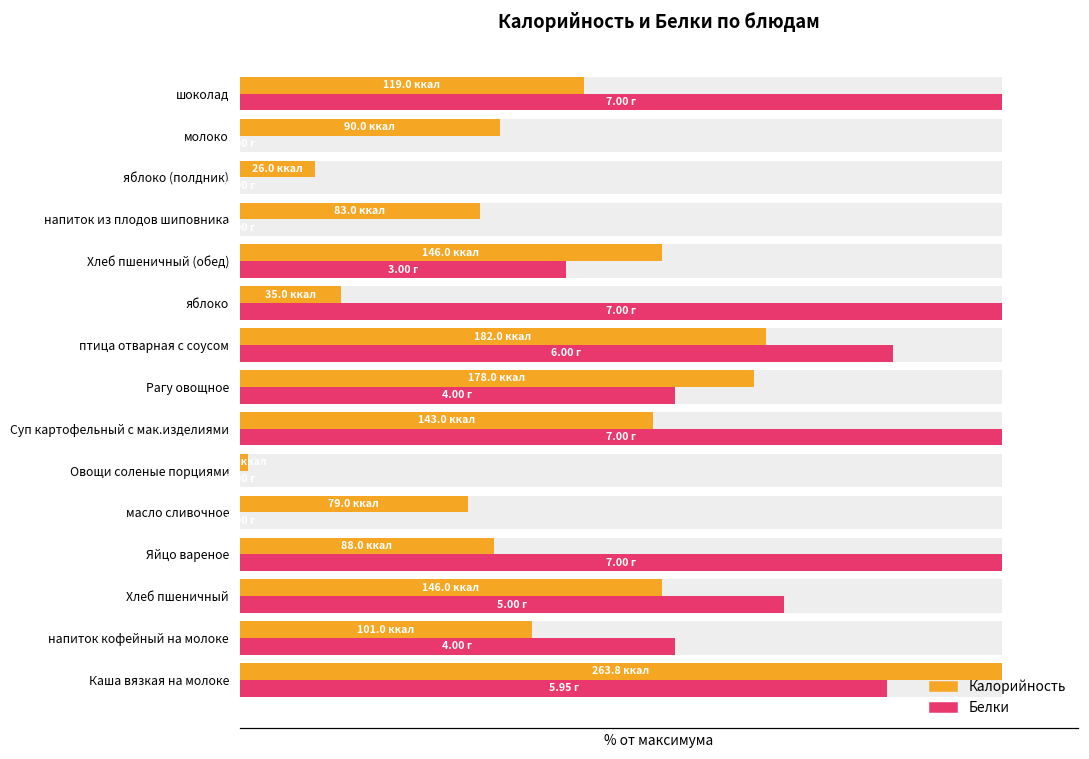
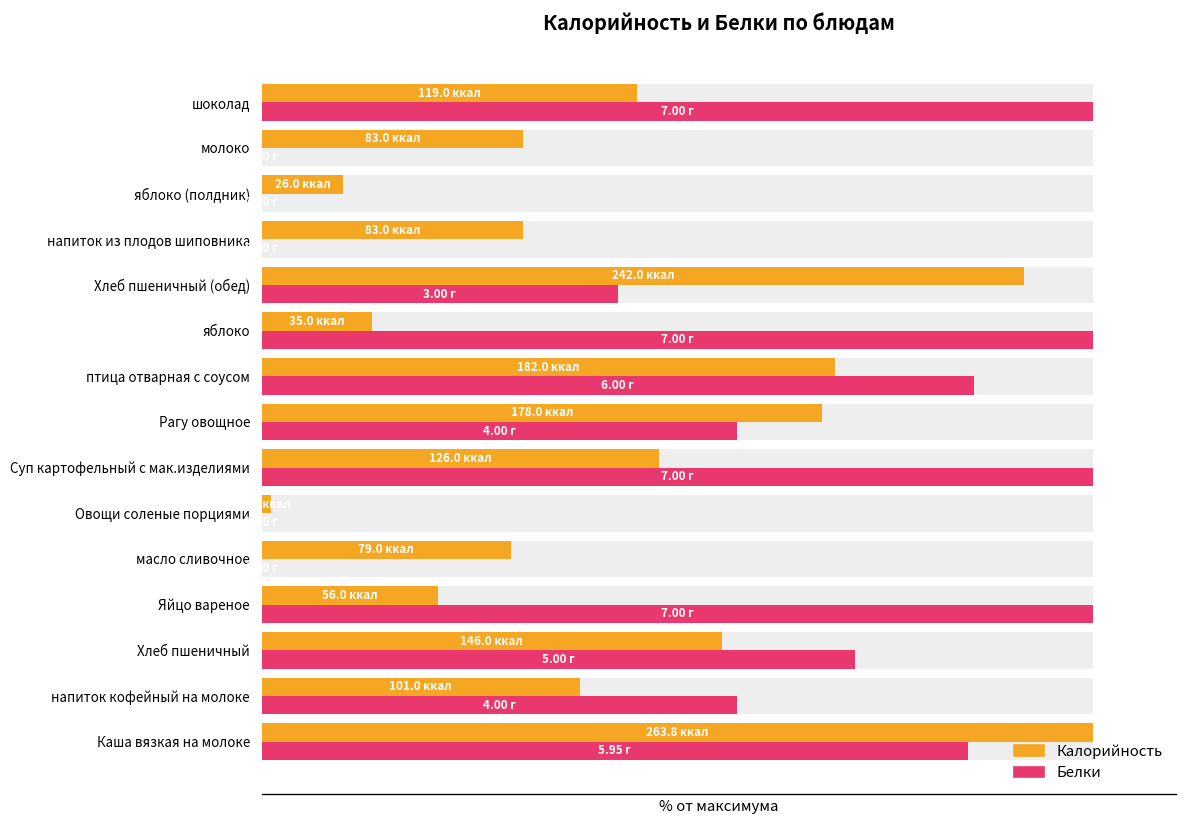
Калорийность, молоко: 90.0 -> 83.0
Калорийность, Хлеб пшеничный (обед): 146.0 -> 242.0
Калорийность, Суп картофельный с мак.изделиями: 143.0 -> 126.0
Калорийность, Яйцо вареное: 88.0 -> 56.0
